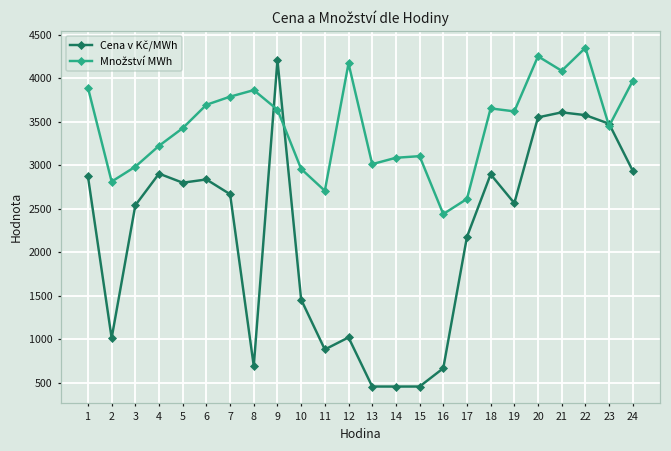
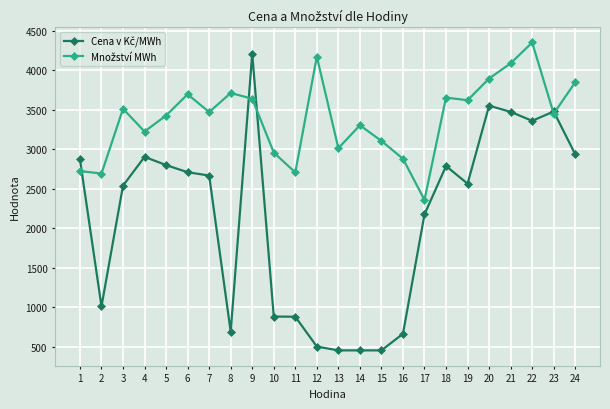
Množství MWh, 1: 3900 -> 2700
Množství MWh, 2: 2800 -> 2700
Množství MWh, 3: 3000 -> 3500
Cena v Kč/MWh, 6: 2800 -> 2700
Množství MWh, 7: 3800 -> 3500
Množství MWh, 8: 3900 -> 3700
Cena v Kč/MWh, 10: 1500 -> 900
Cena v Kč/MWh, 12: 1000 -> 500
Množství MWh, 14: 3100 -> 3300
Množství MWh, 16: 2400 -> 2900
Množství MWh, 17: 2600 -> 2400
Cena v Kč/MWh, 18: 2900 -> 2800
Množství MWh, 20: 4300 -> 3900
Cena v Kč/MWh, 21: 3600 -> 3500
Cena v Kč/MWh, 22: 3600 -> 3400
Množství MWh, 24: 4000 -> 3800
